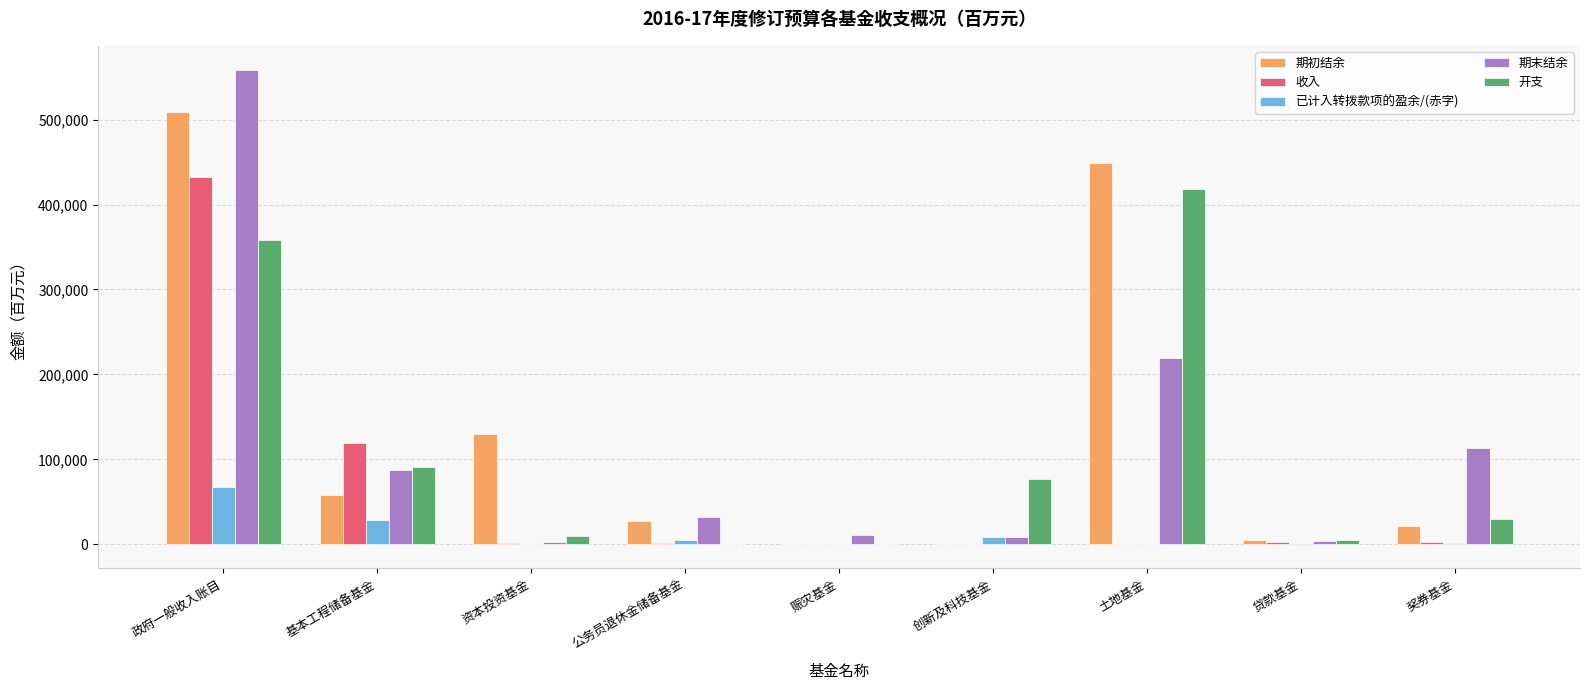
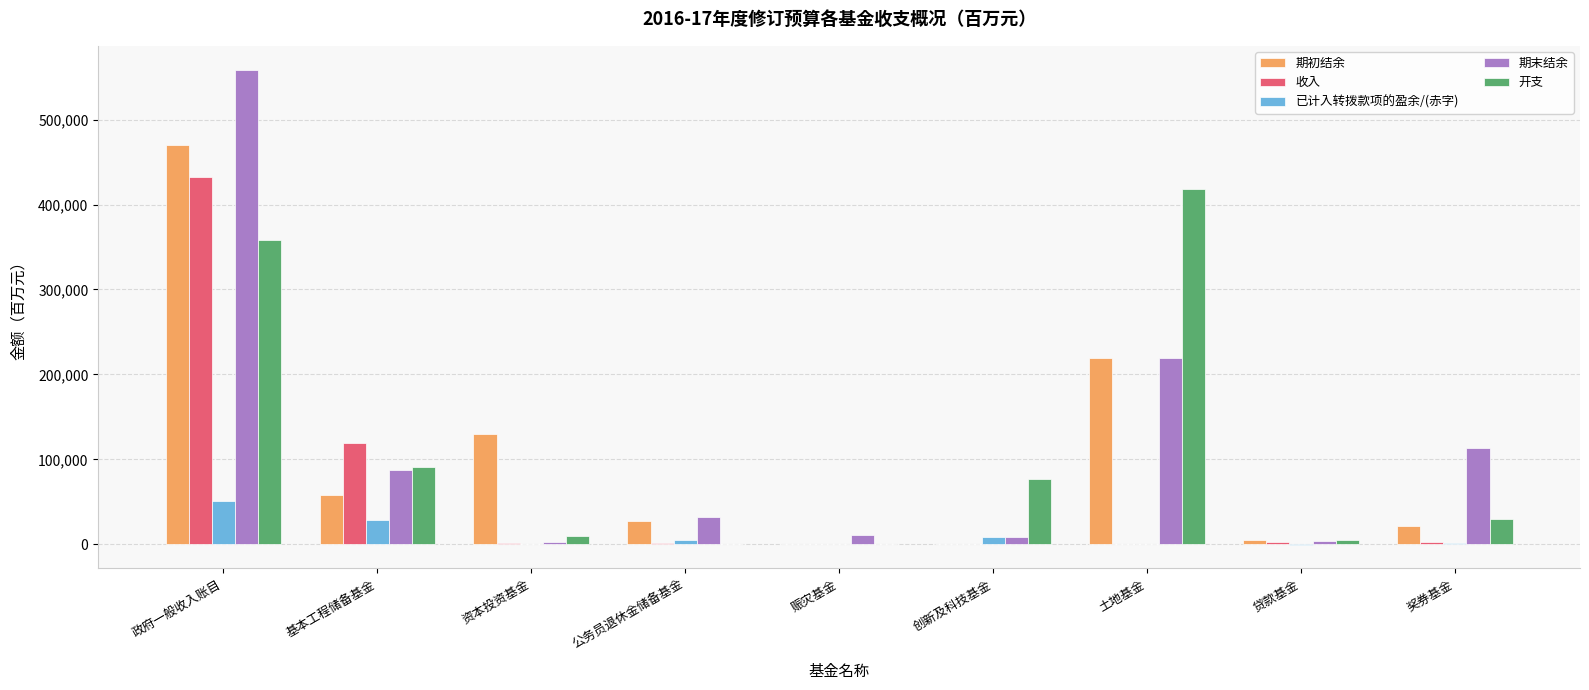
期初结余, 政府一般收入账目: 510,000 -> 470,000
已计入转拨款项的盈余/(赤字), 政府一般收入账目: 70,000 -> 50,000
期初结余, 土地基金: 450,000 -> 220,000
